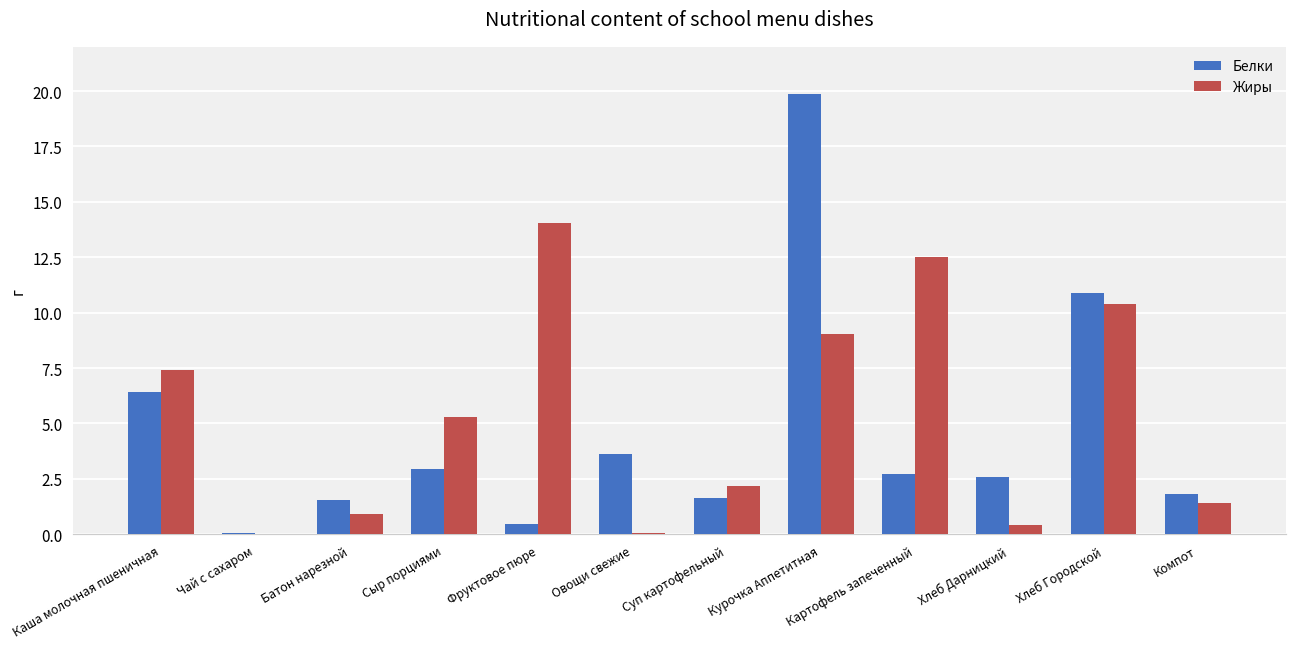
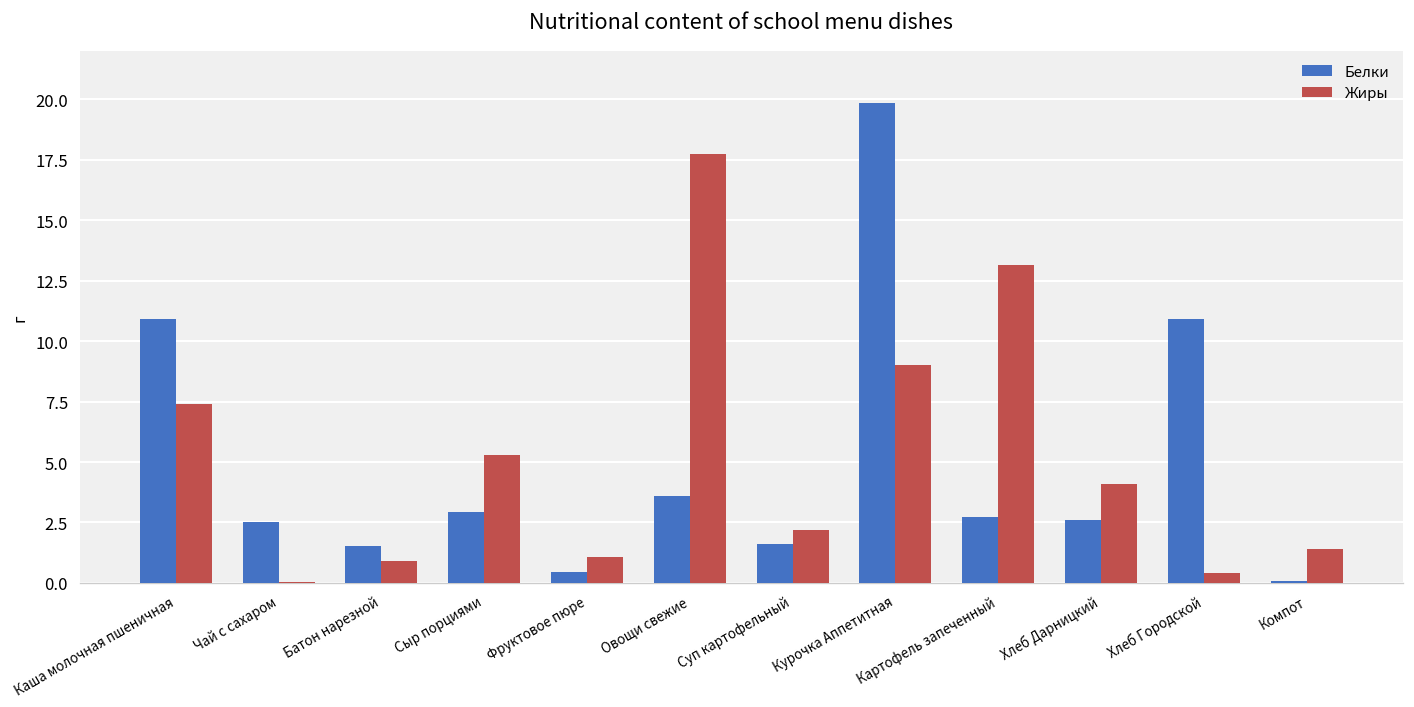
Белки, Каша молочная пшеничная: 6.4 -> 10.9
Белки, Чай с сахаром: 0.1 -> 2.5
Жиры, Фруктовое пюре: 14.1 -> 1.1
Жиры, Овощи свежие: 0.1 -> 17.8
Жиры, Картофель запеченный: 12.5 -> 13.2
Жиры, Хлеб Дарницкий: 0.4 -> 4.1
Жиры, Хлеб Городской: 10.4 -> 0.4
Белки, Компот: 1.8 -> 0.1
